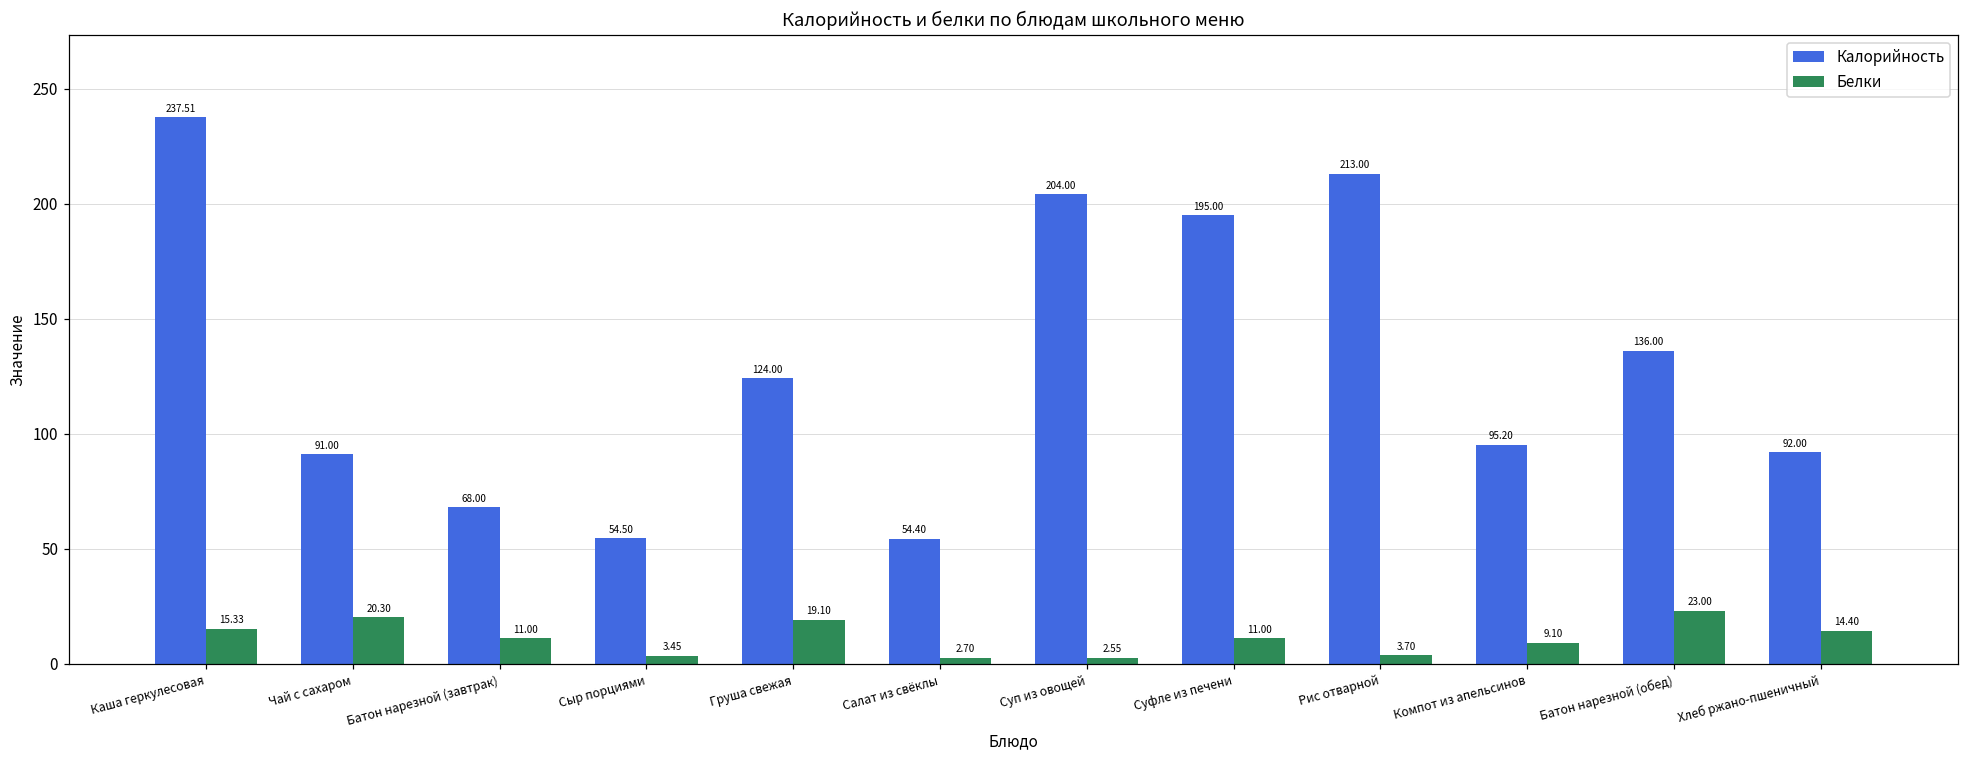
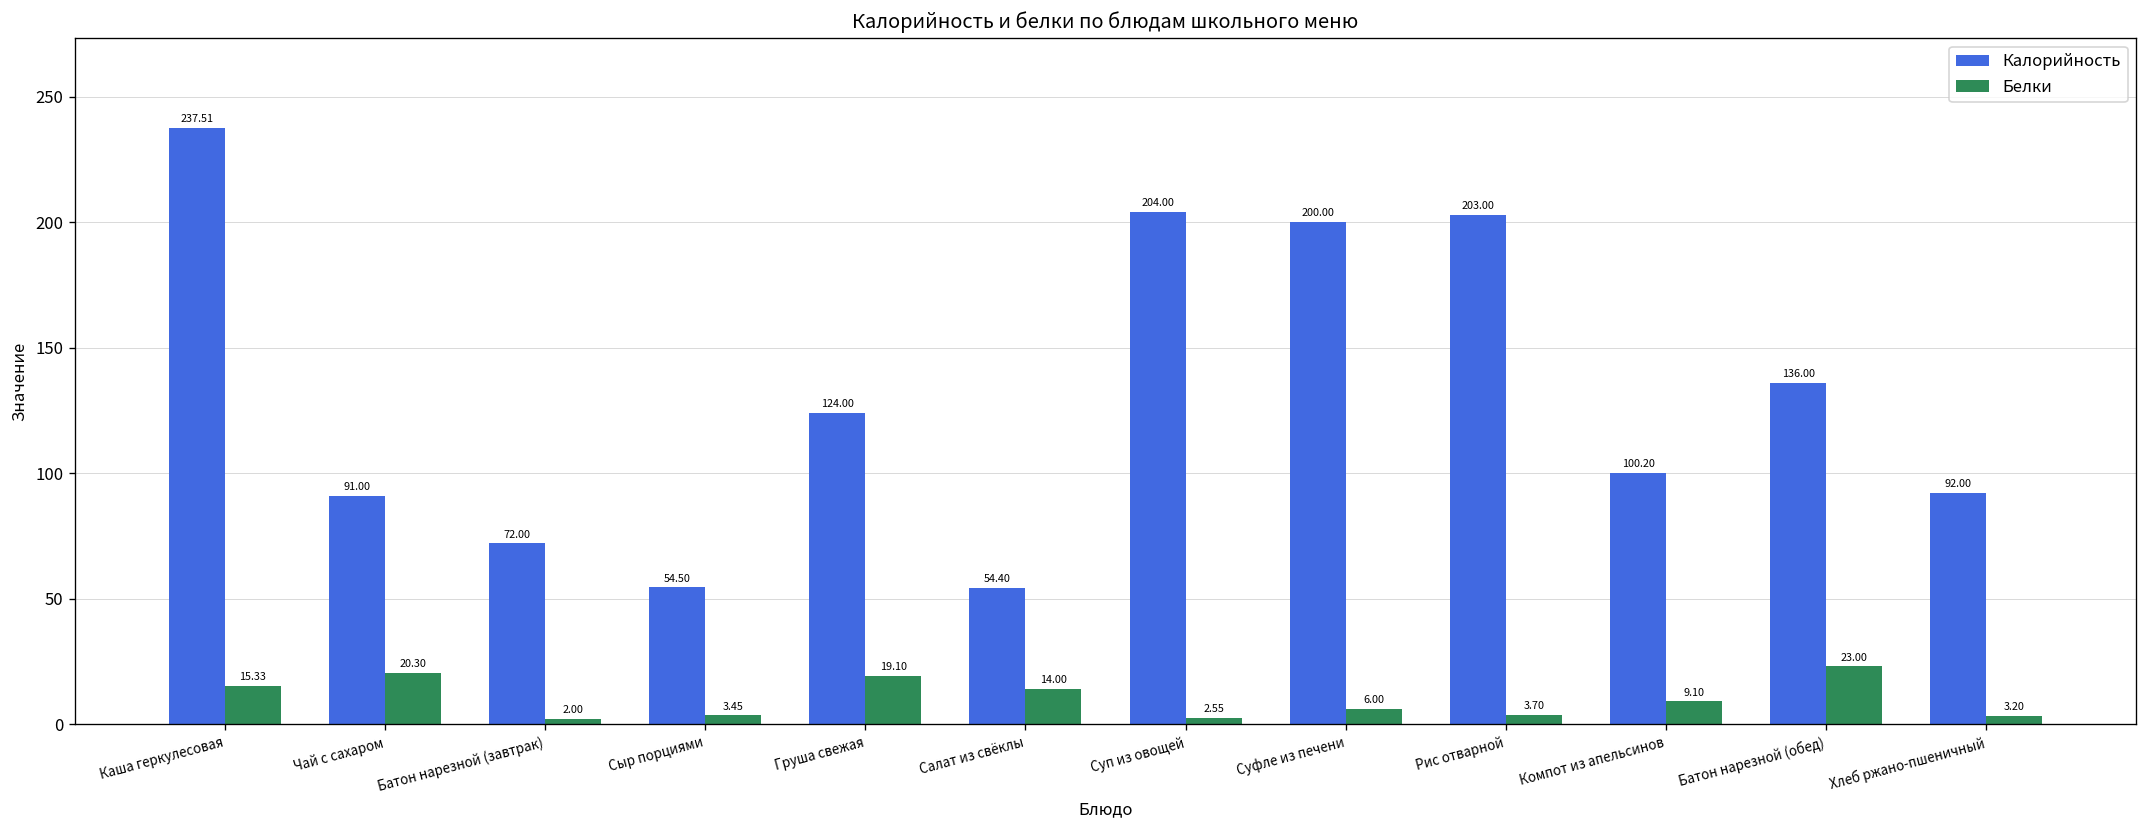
Калорийность, Батон нарезной (завтрак): 68.00 -> 72.00
Белки, Батон нарезной (завтрак): 11.00 -> 2.00
Белки, Салат из свёклы: 2.70 -> 14.00
Калорийность, Суфле из печени: 195.00 -> 200.00
Белки, Суфле из печени: 11.00 -> 6.00
Калорийность, Рис отварной: 213.00 -> 203.00
Калорийность, Компот из апельсинов: 95.20 -> 100.20
Белки, Хлеб ржано-пшеничный: 14.40 -> 3.20
